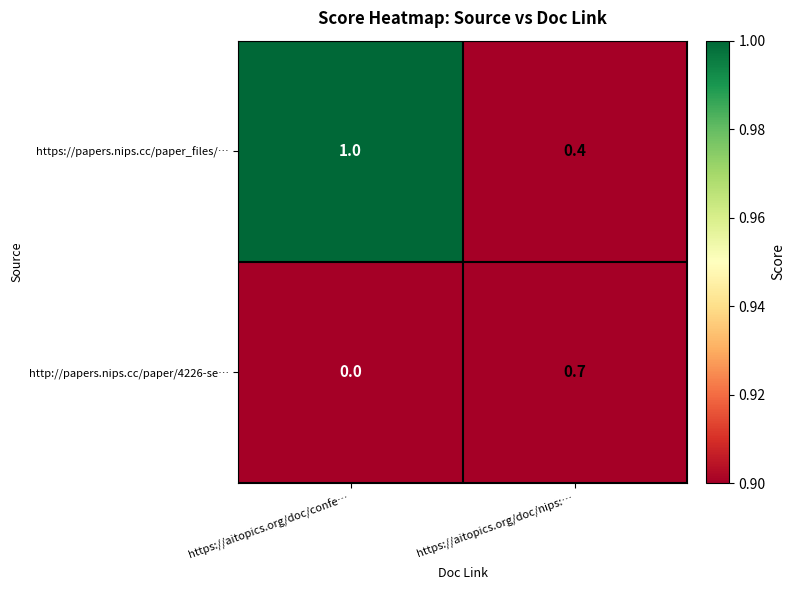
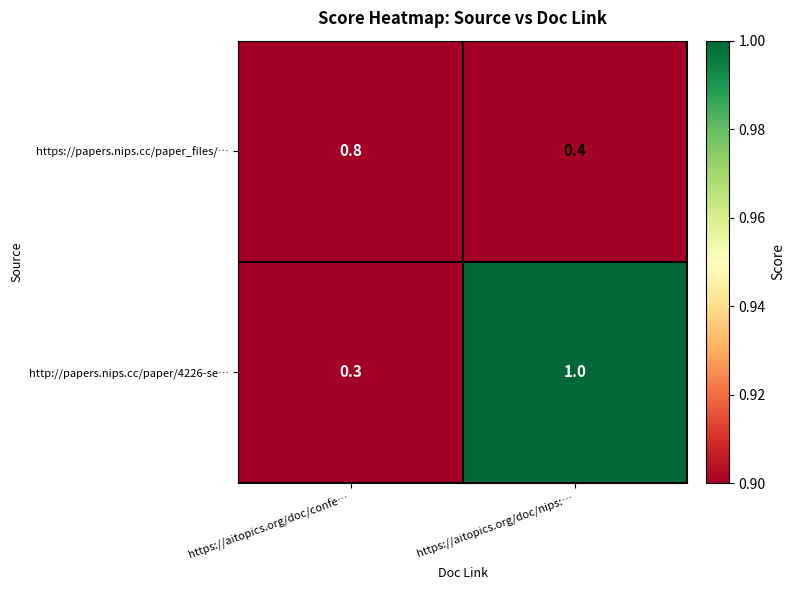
https://papers.nips.cc/paper_files/…, https://aitopics.org/doc/confe…: 1.0 -> 0.8
http://papers.nips.cc/paper/4226-se…, https://aitopics.org/doc/confe…: 0.0 -> 0.3
http://papers.nips.cc/paper/4226-se…, https://aitopics.org/doc/nips:…: 0.7 -> 1.0
